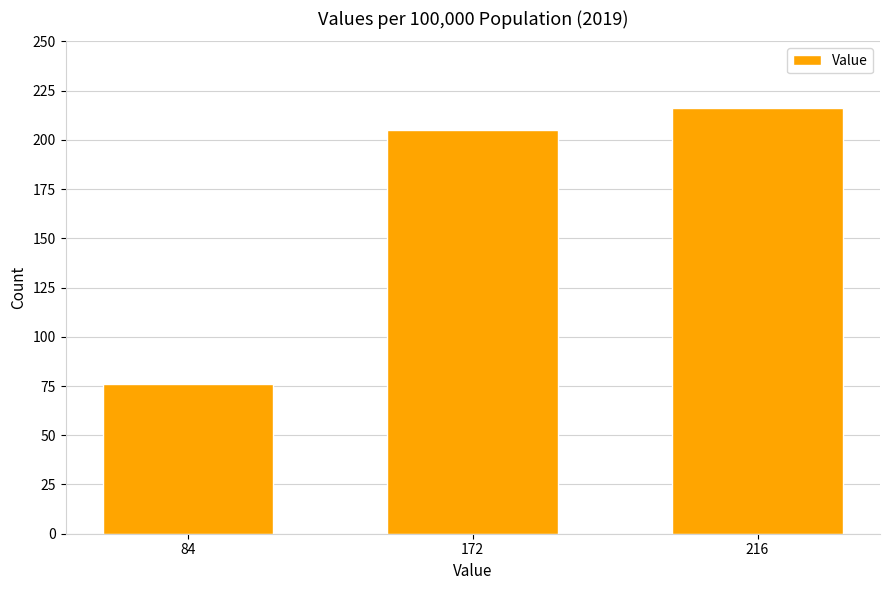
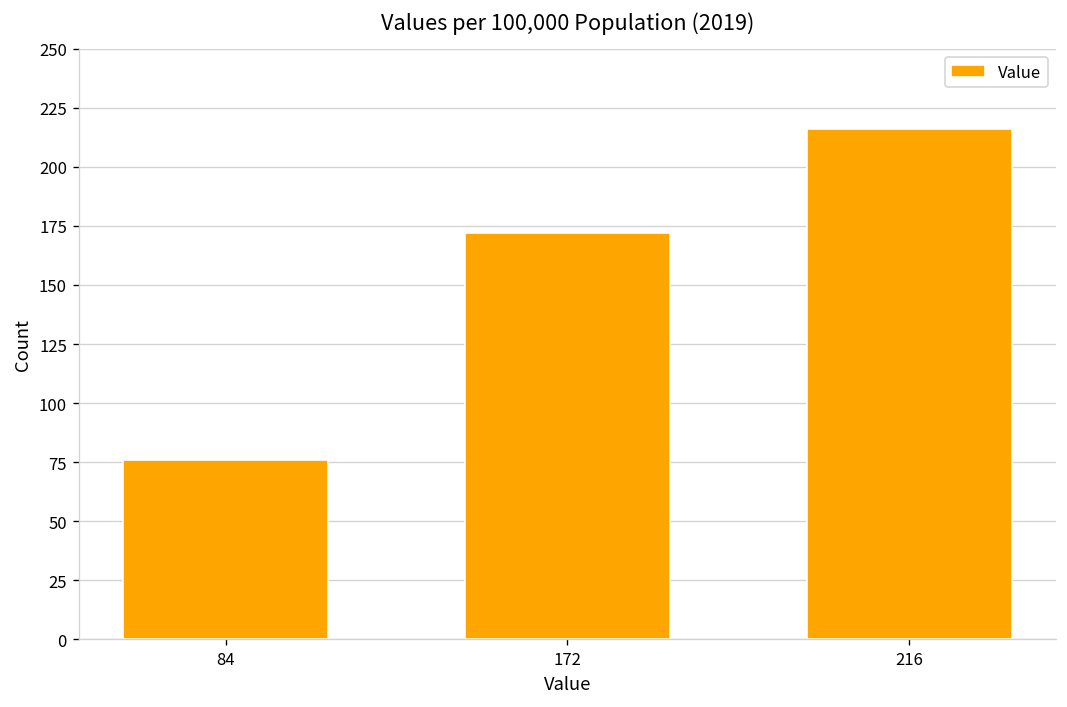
172: 205 -> 172
